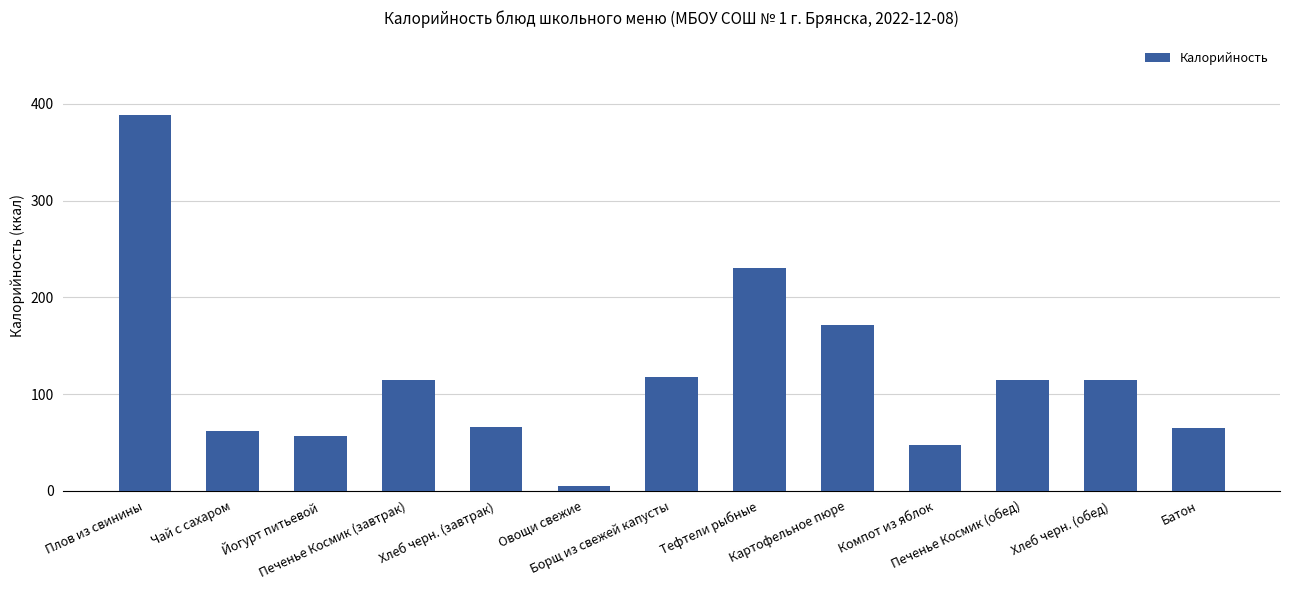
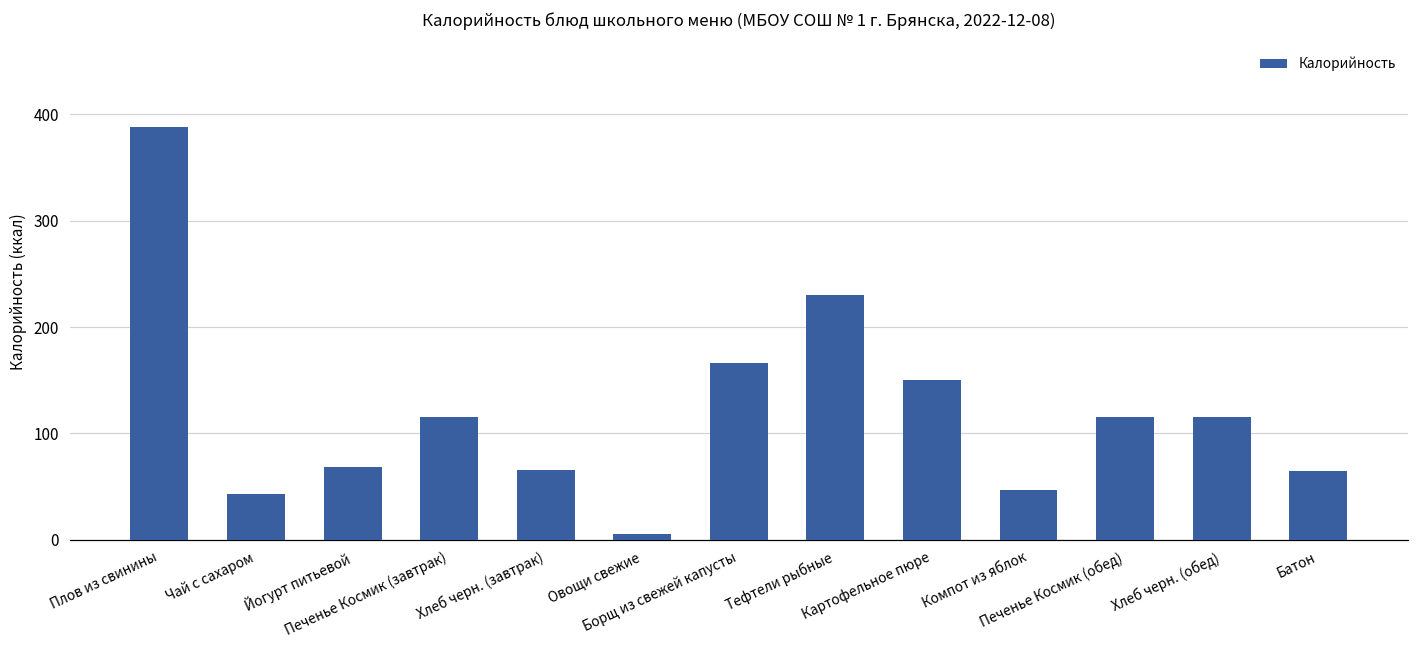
Чай с сахаром: 60 -> 40
Йогурт питьевой: 60 -> 70
Борщ из свежей капусты: 120 -> 170
Картофельное пюре: 170 -> 150
